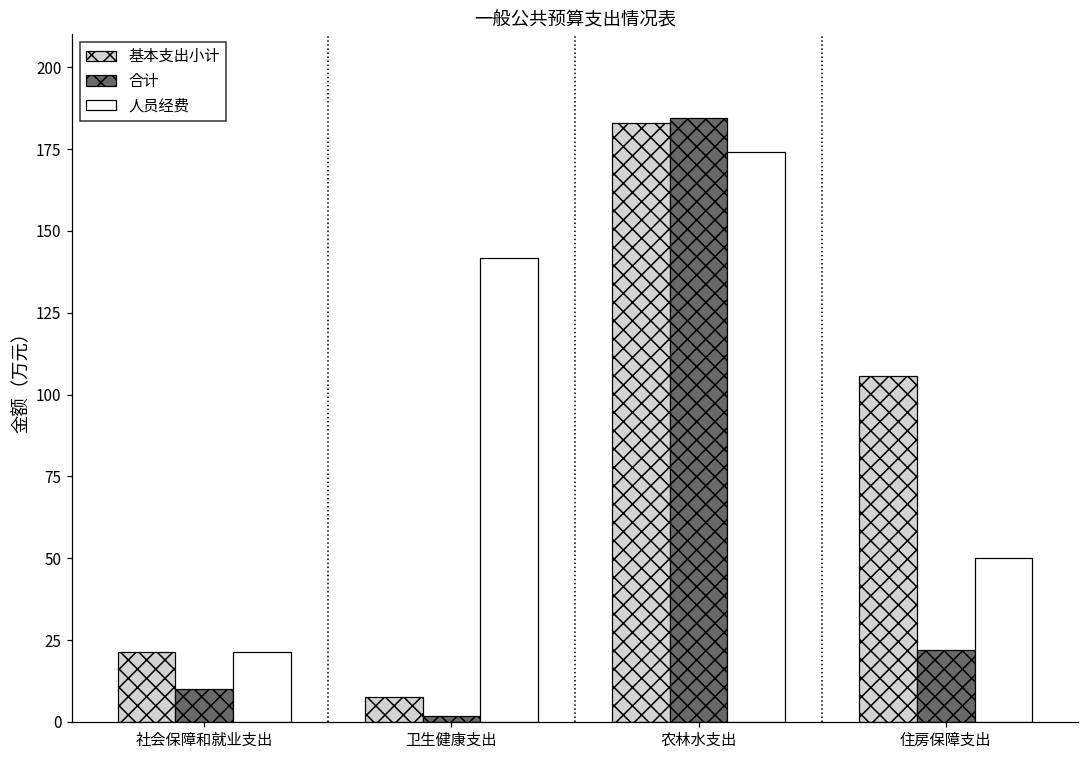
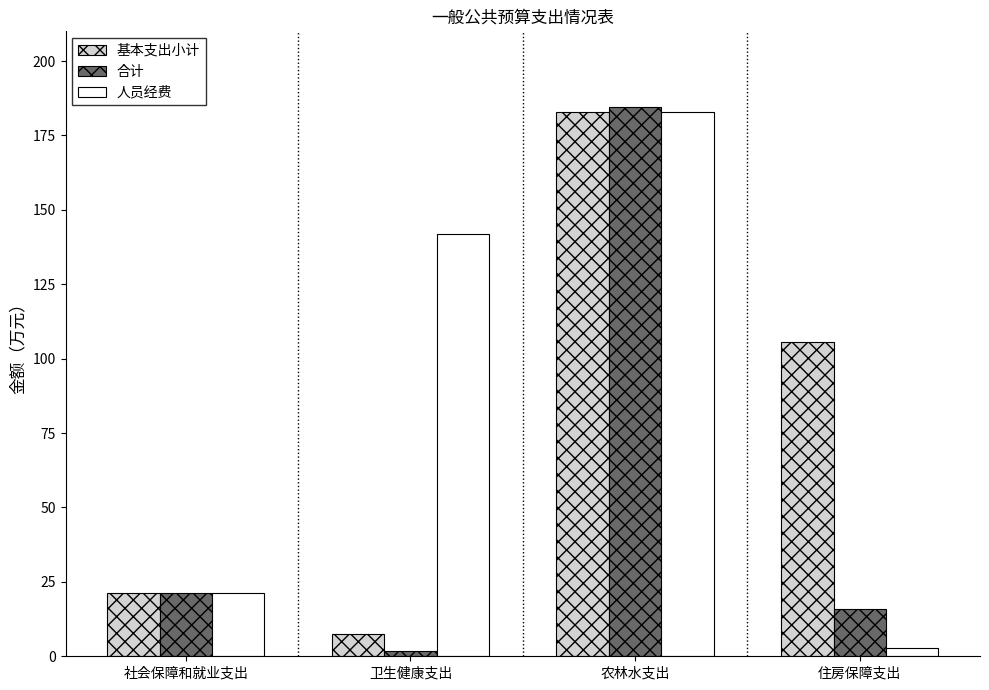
合计, 社会保障和就业支出: 10 -> 21
人员经费, 农林水支出: 174 -> 183
合计, 住房保障支出: 22 -> 16
人员经费, 住房保障支出: 50 -> 3
